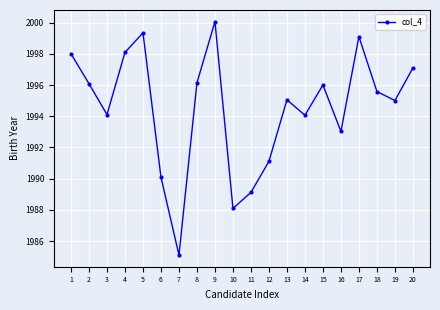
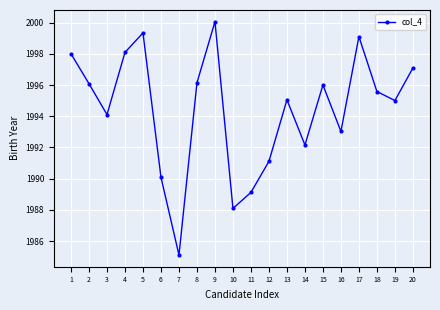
14: 1994.1 -> 1992.2
